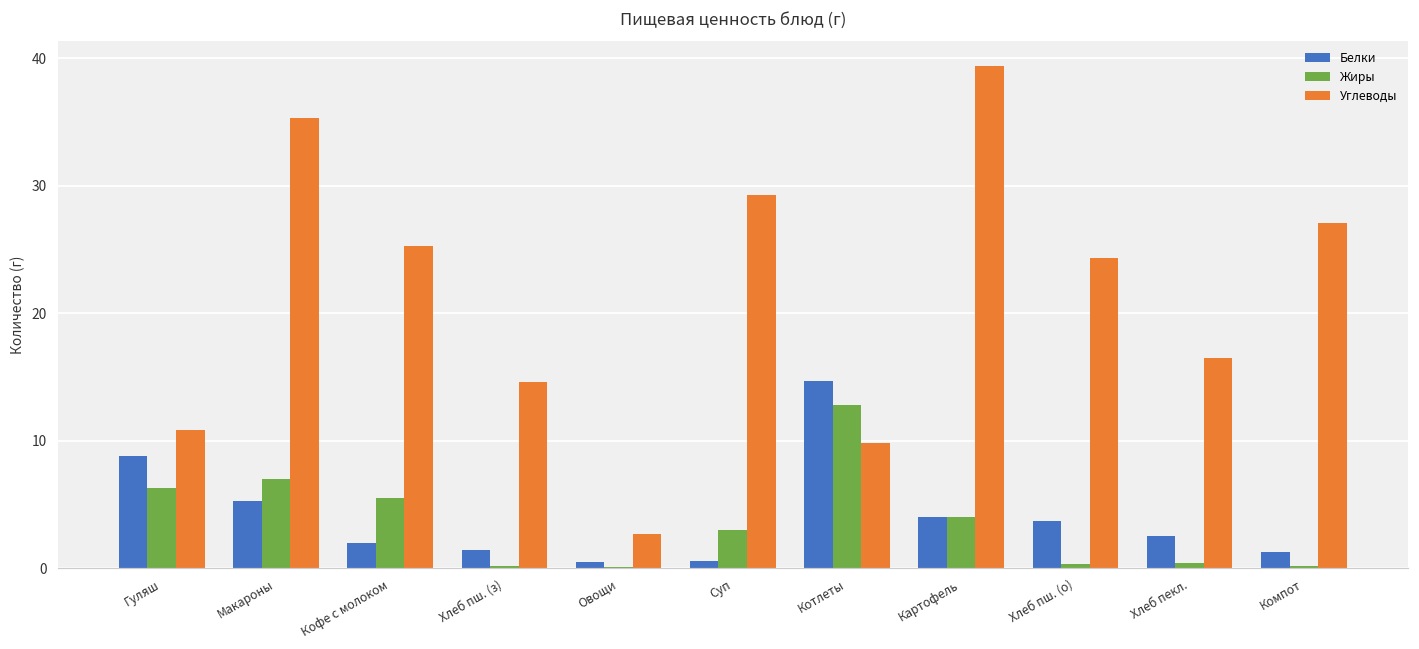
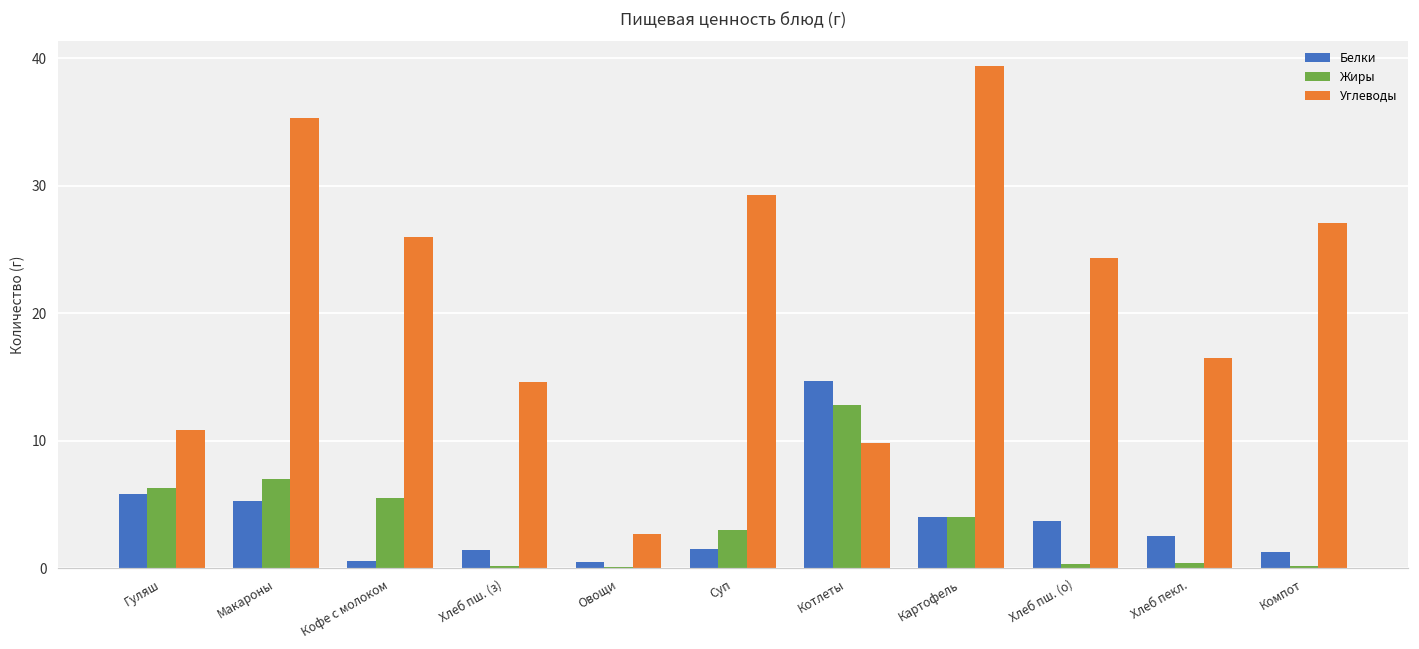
Белки, Гуляш: 8.8 -> 5.8
Белки, Кофе с молоком: 2.0 -> 0.6
Углеводы, Кофе с молоком: 25.3 -> 26.0
Белки, Суп: 0.6 -> 1.5
